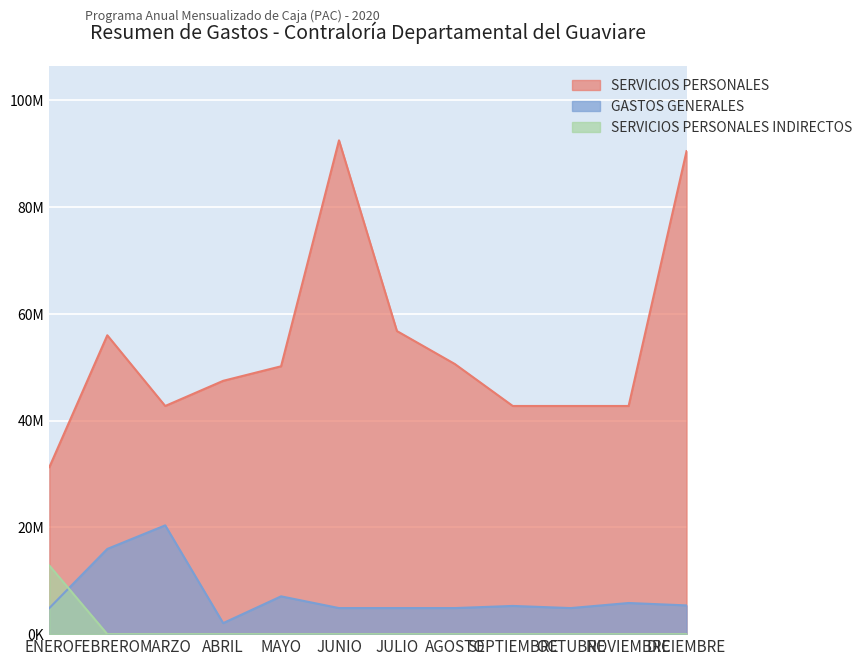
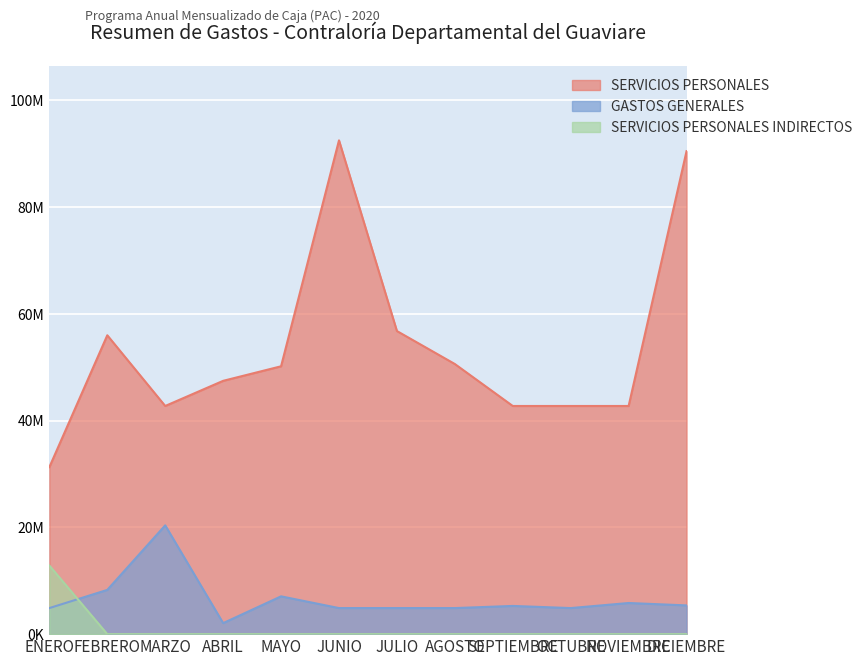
GASTOS GENERALES, FEBRERO: 16000000 -> 8000000
